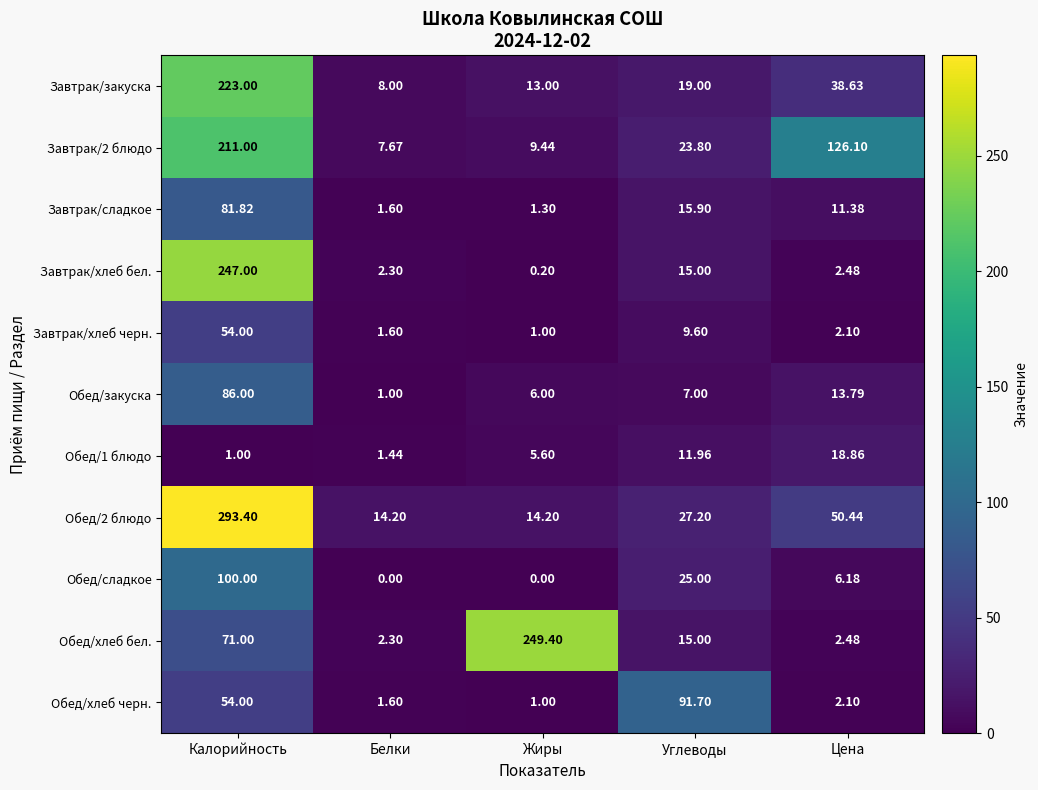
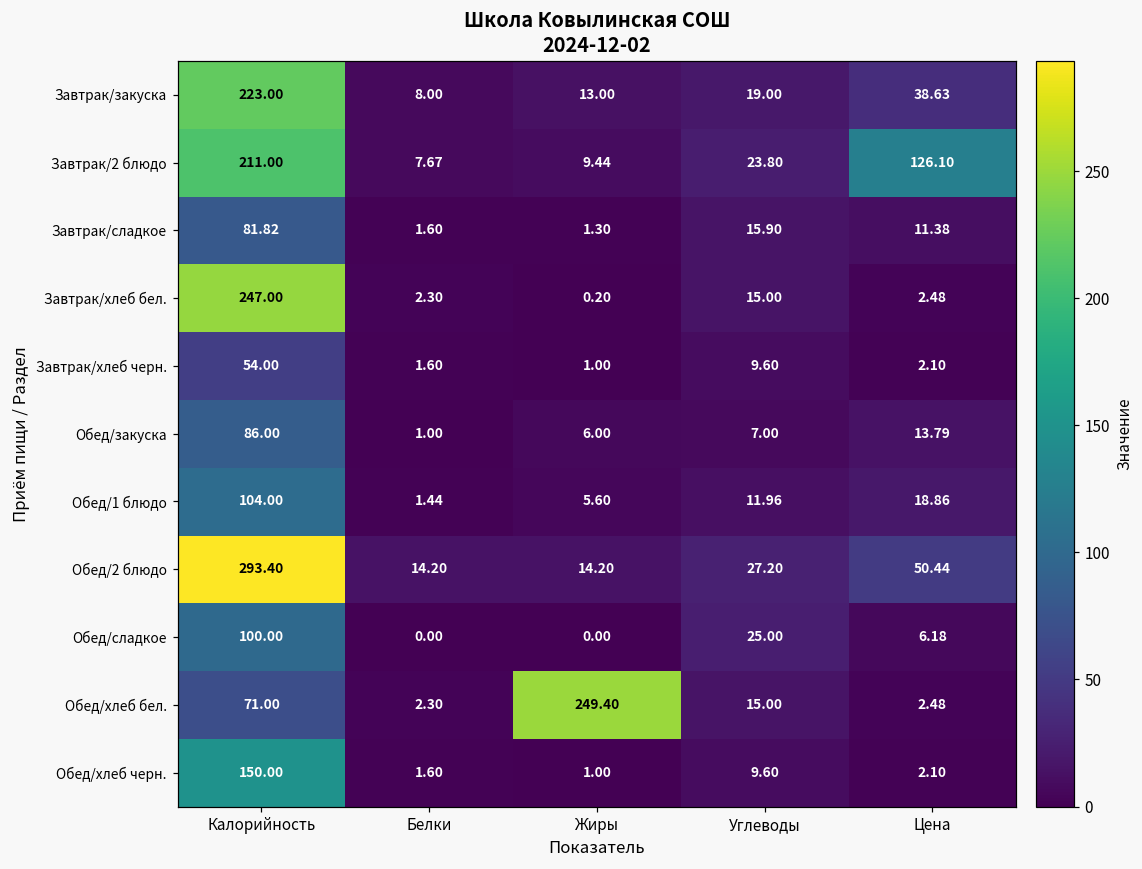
Обед/1 блюдо, Калорийность: 1.00 -> 104.00
Обед/хлеб черн., Калорийность: 54.00 -> 150.00
Обед/хлеб черн., Углеводы: 91.70 -> 9.60
